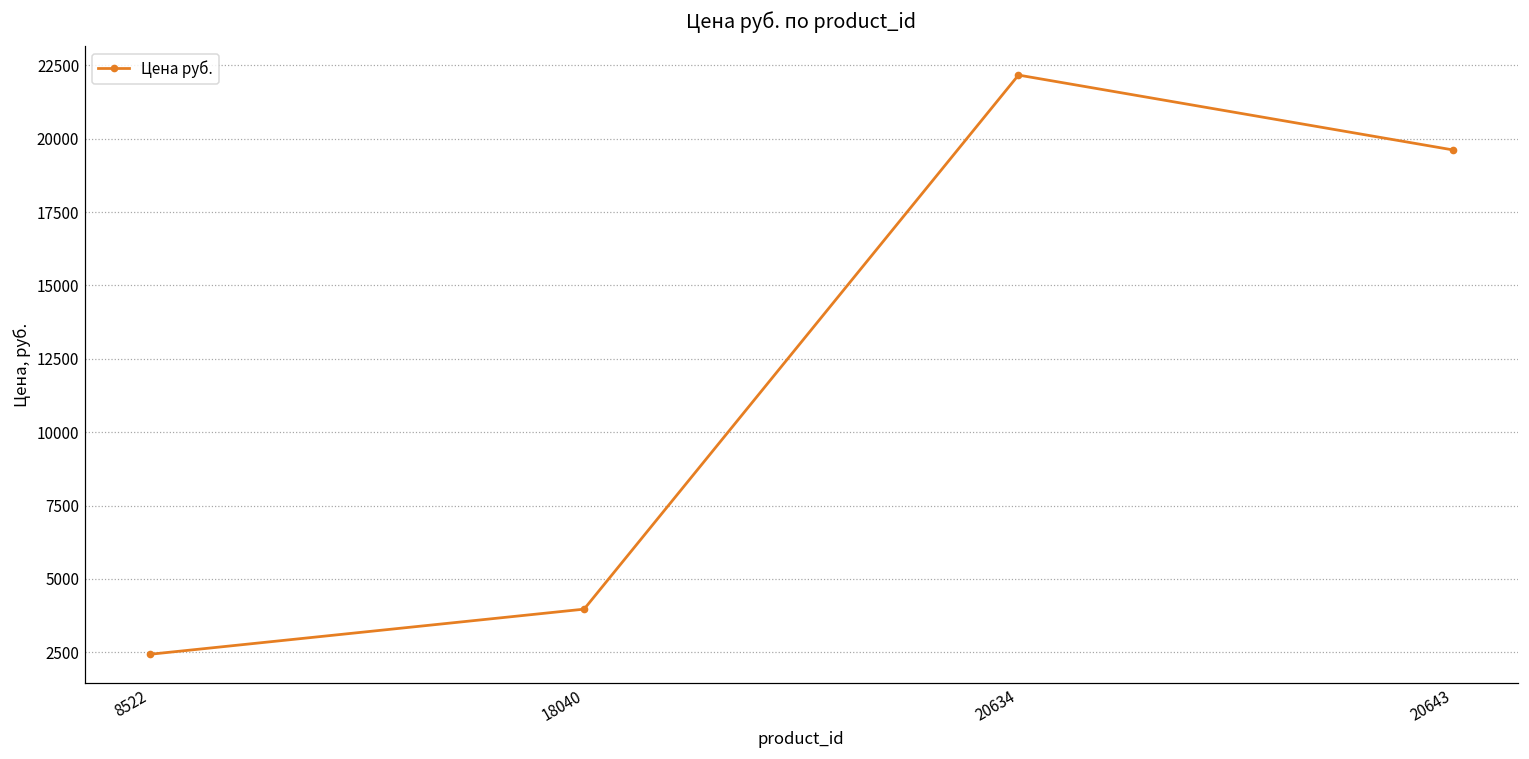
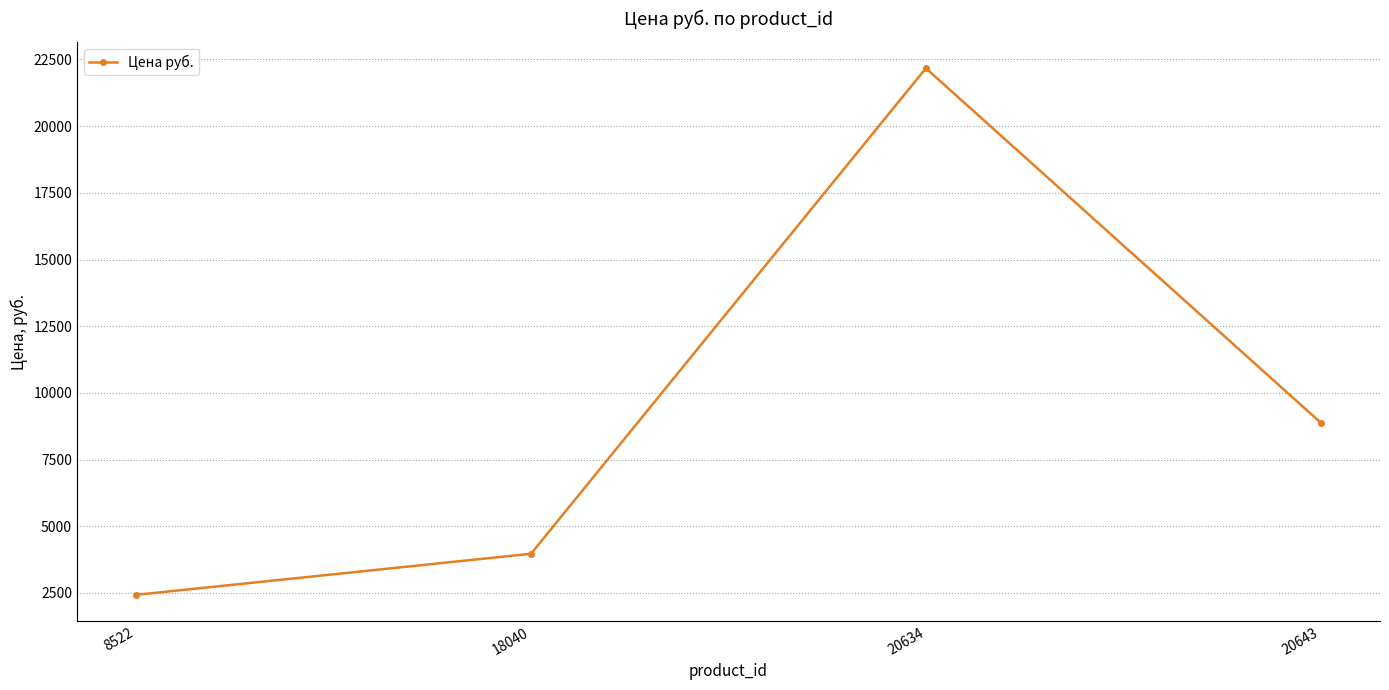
20643: 19600 -> 8900
